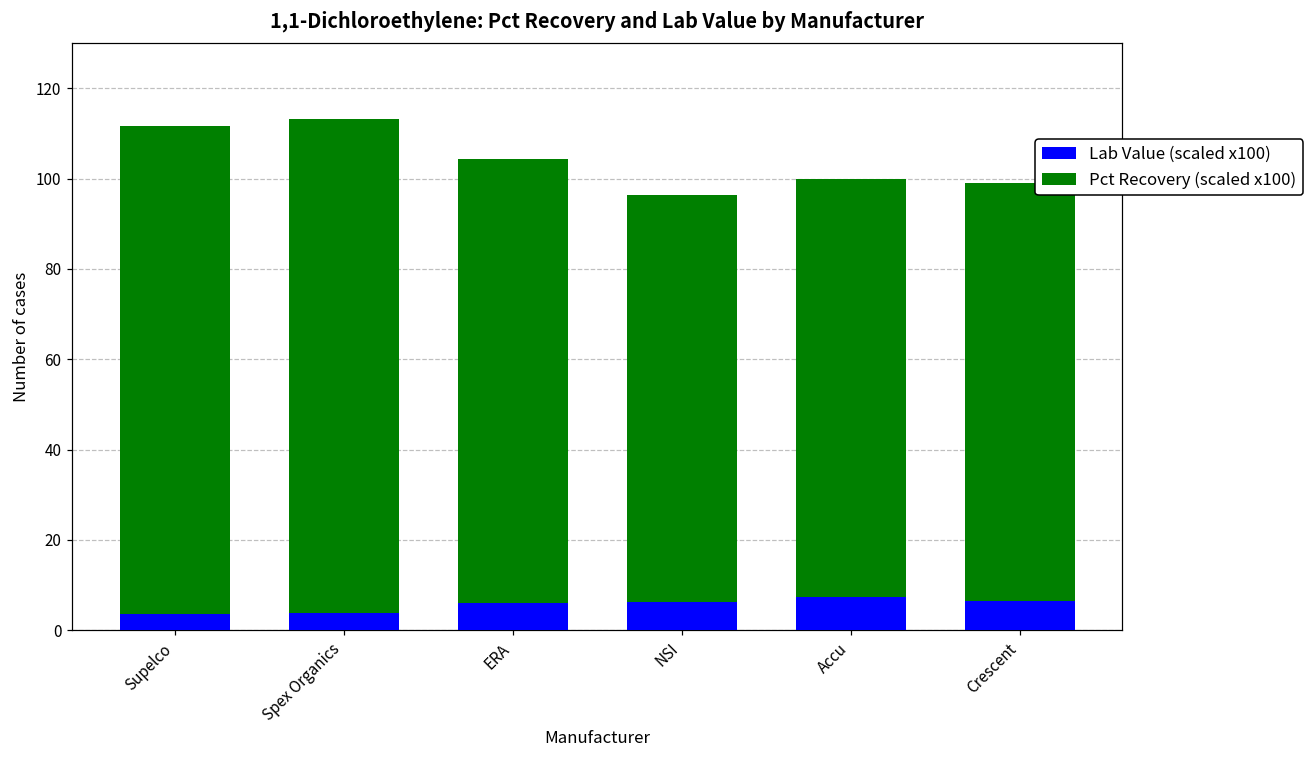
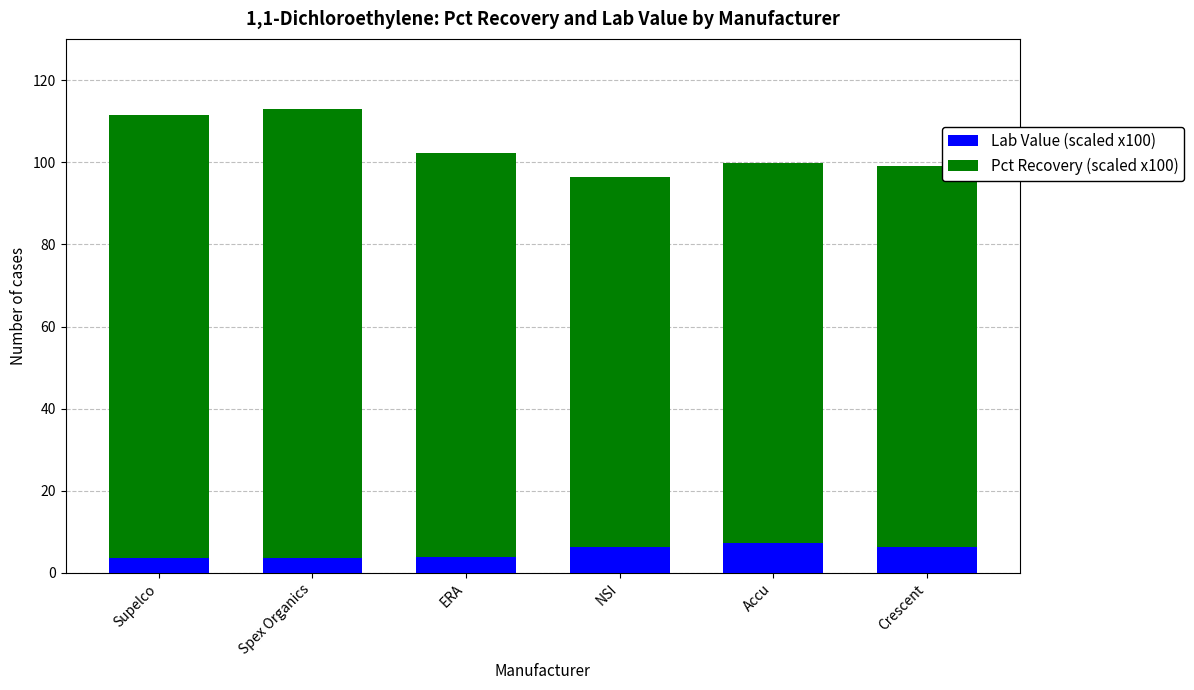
Lab Value (scaled x100), ERA: 6 -> 4
